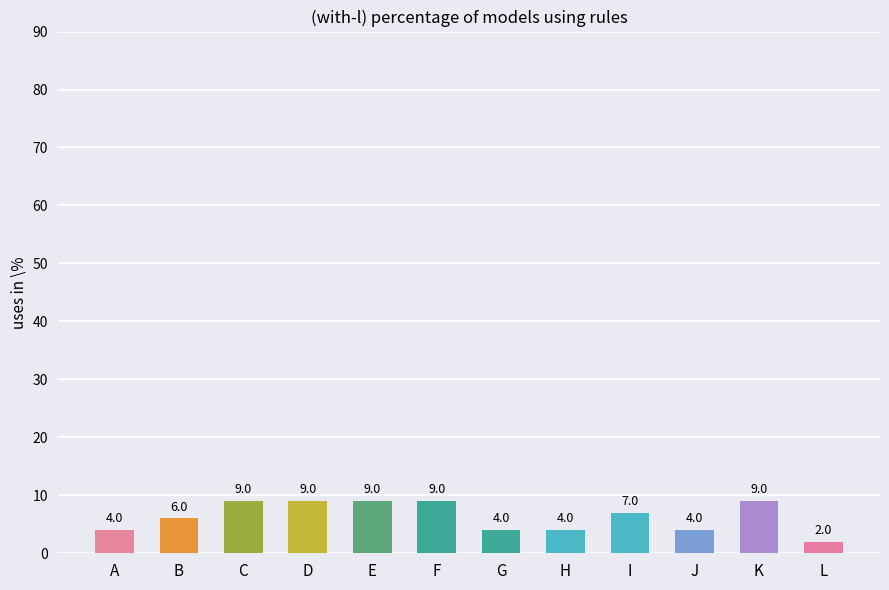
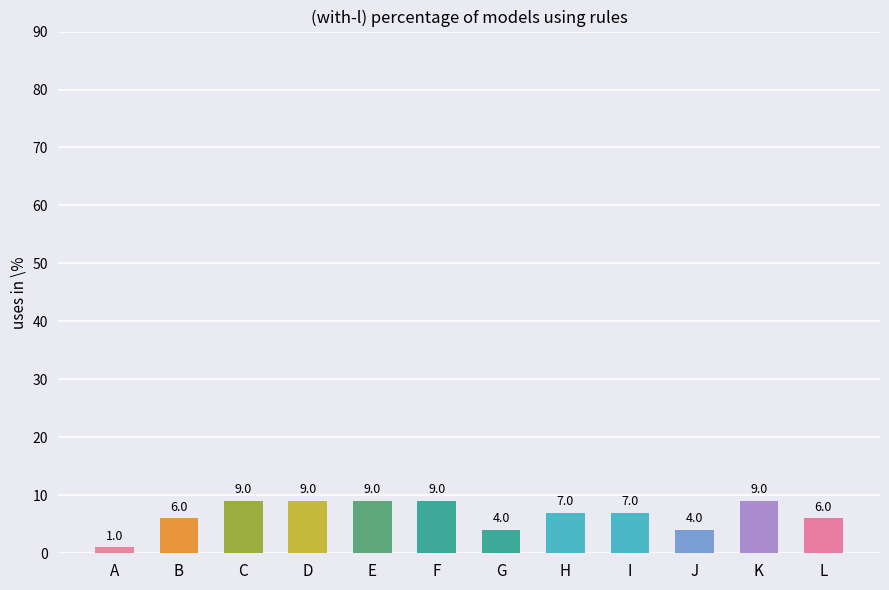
A: 4.0 -> 1.0
H: 4.0 -> 7.0
L: 2.0 -> 6.0
